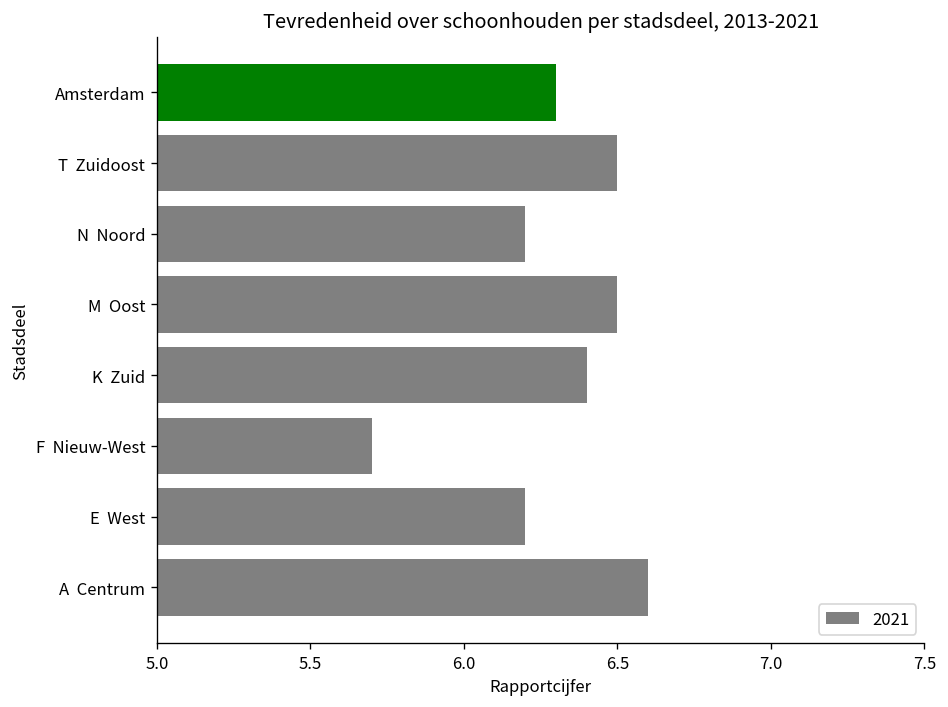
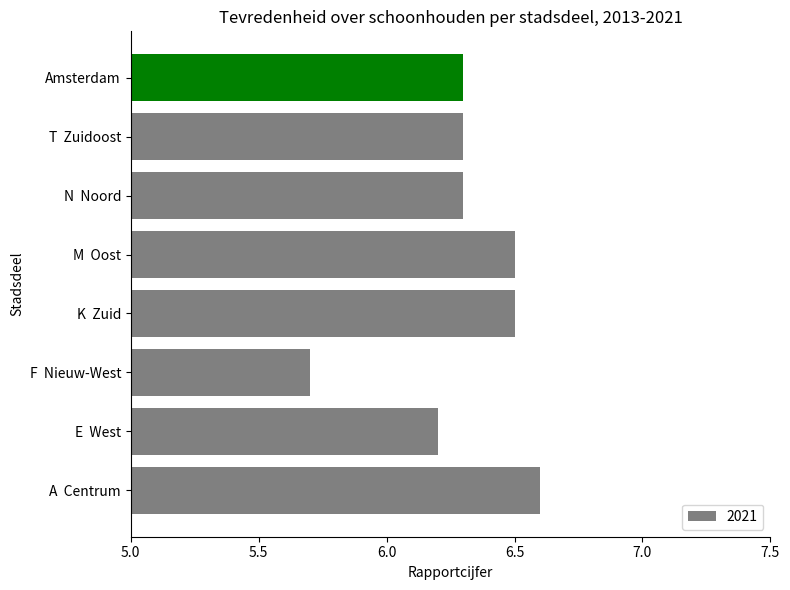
T Zuidoost: 6.5 -> 6.3
N Noord: 6.2 -> 6.3
K Zuid: 6.4 -> 6.5
